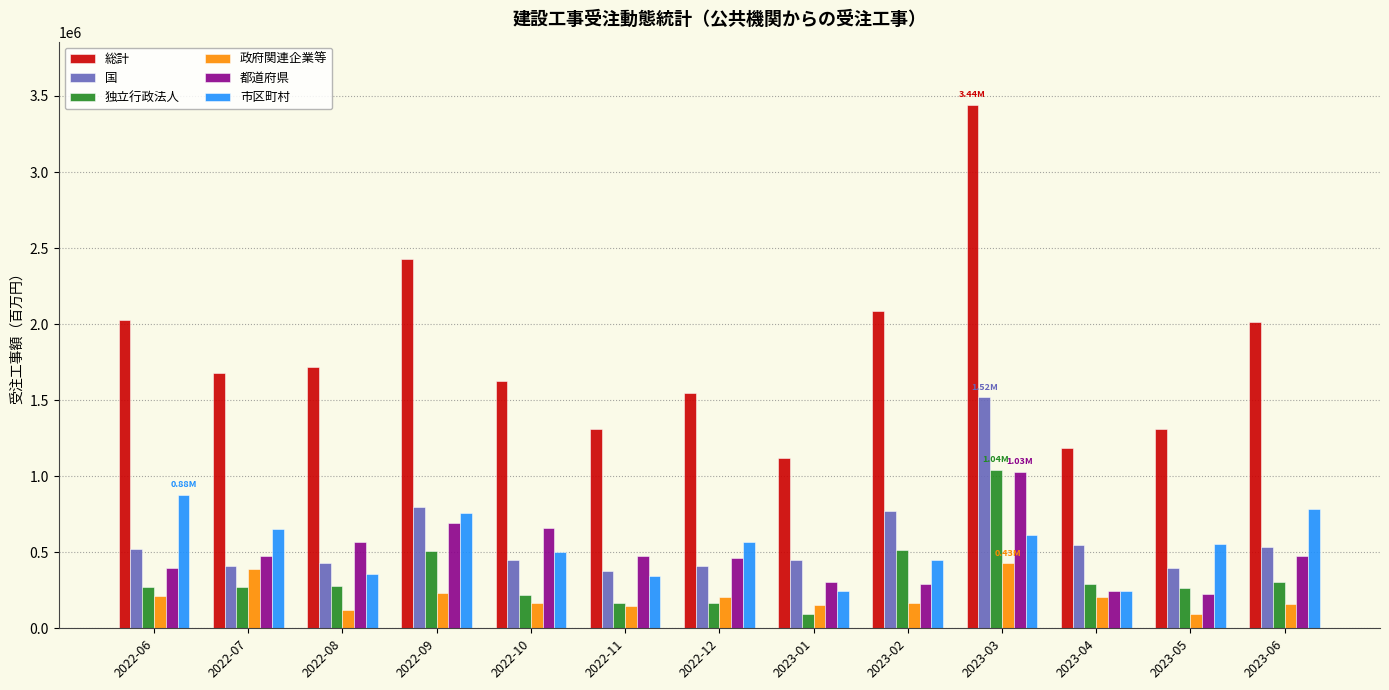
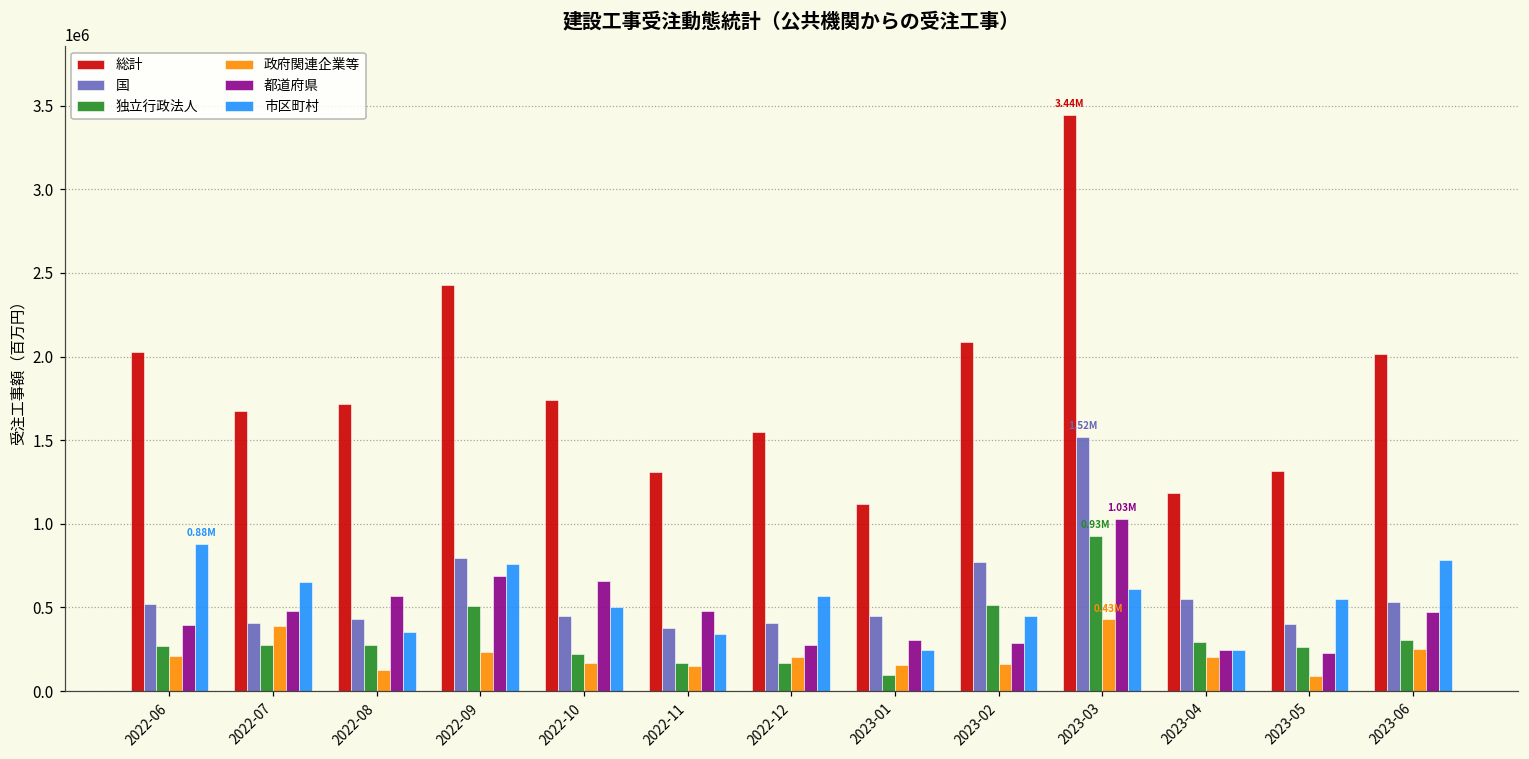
総計, 2022-10: 1630000 -> 1740000
都道府県, 2022-12: 460000 -> 280000
独立行政法人, 2023-03: 1.04M -> 0.93M
政府関連企業等, 2023-06: 160000 -> 250000
